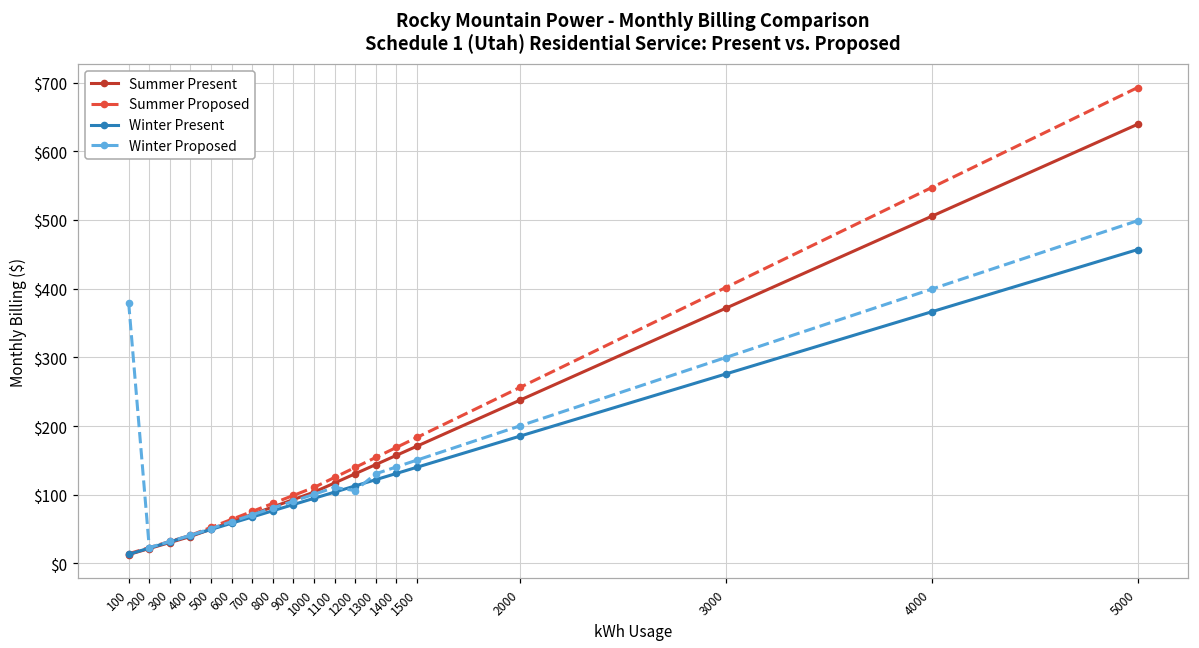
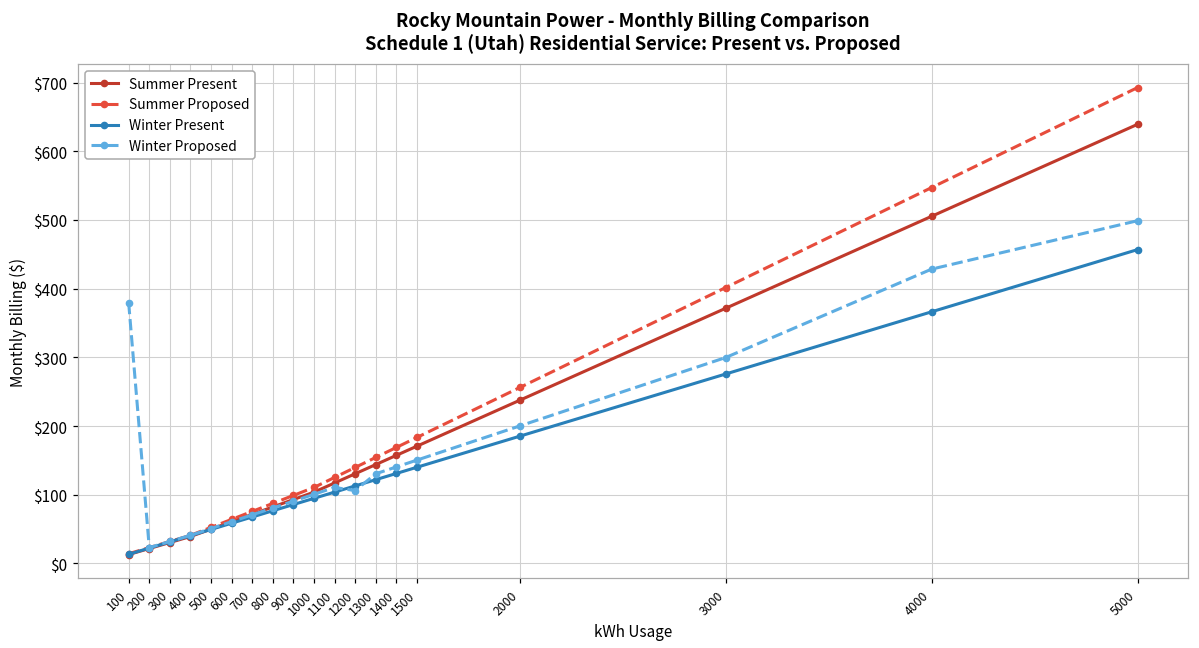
Winter Proposed, 4000: $400 -> $430
